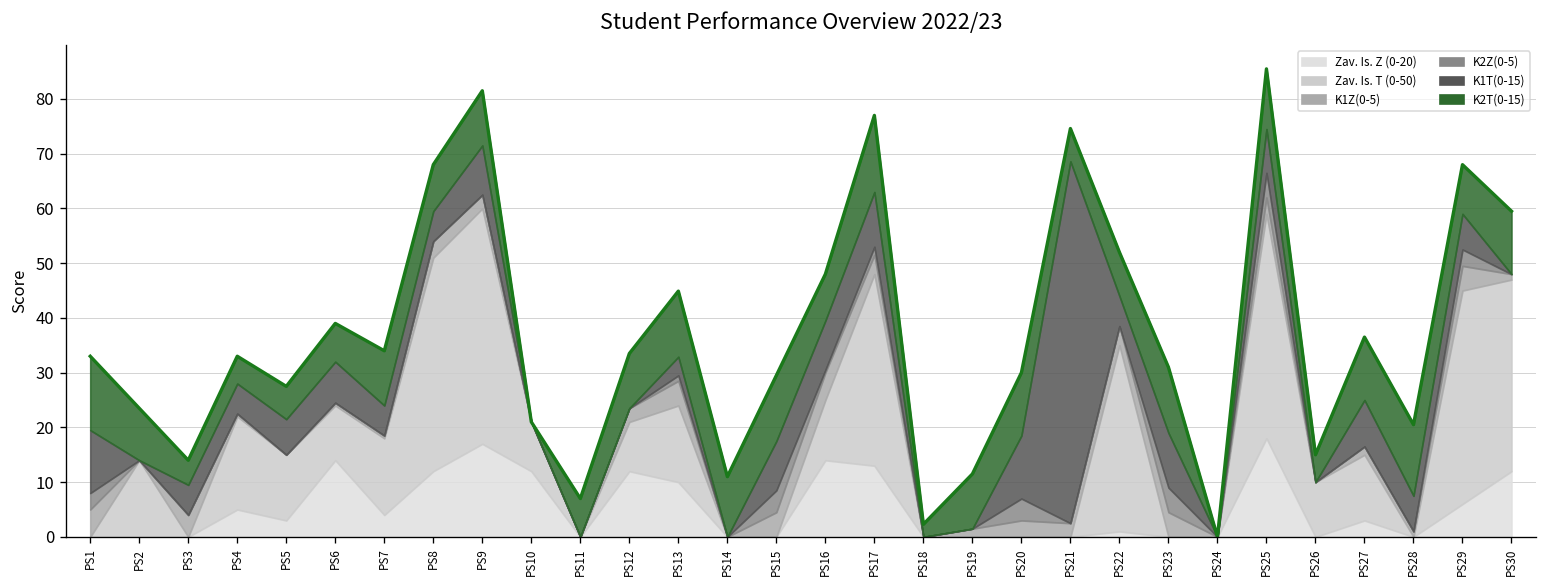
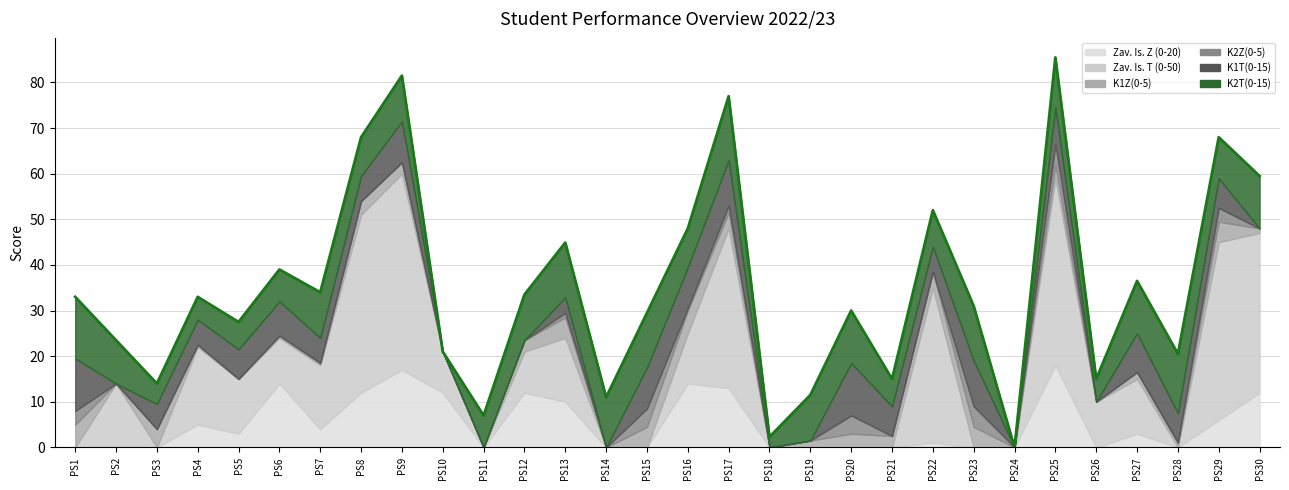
K1T(0-15), PS21: 66 -> 7
